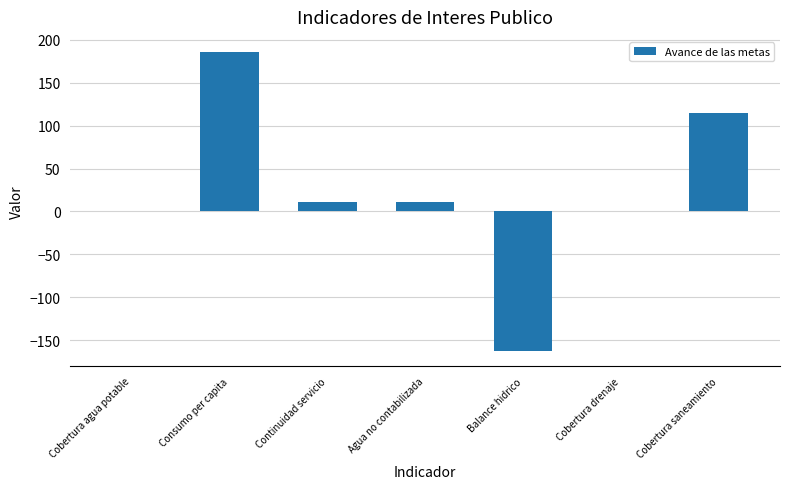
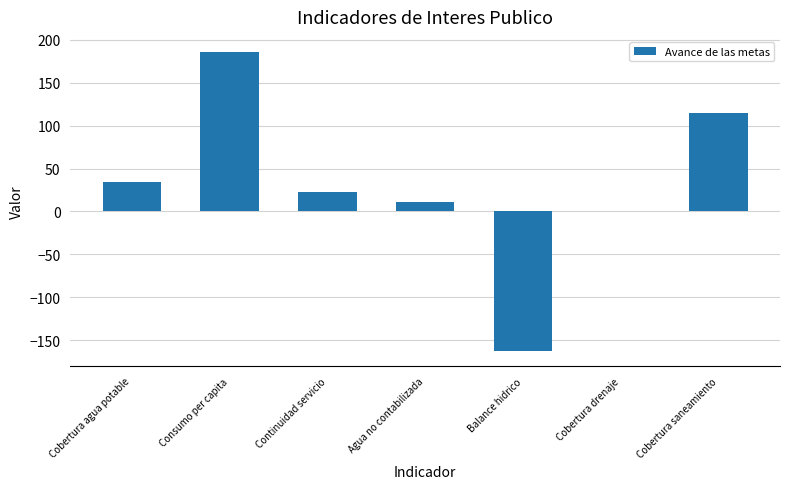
Cobertura agua potable: 0 -> 30
Continuidad servicio: 10 -> 20
